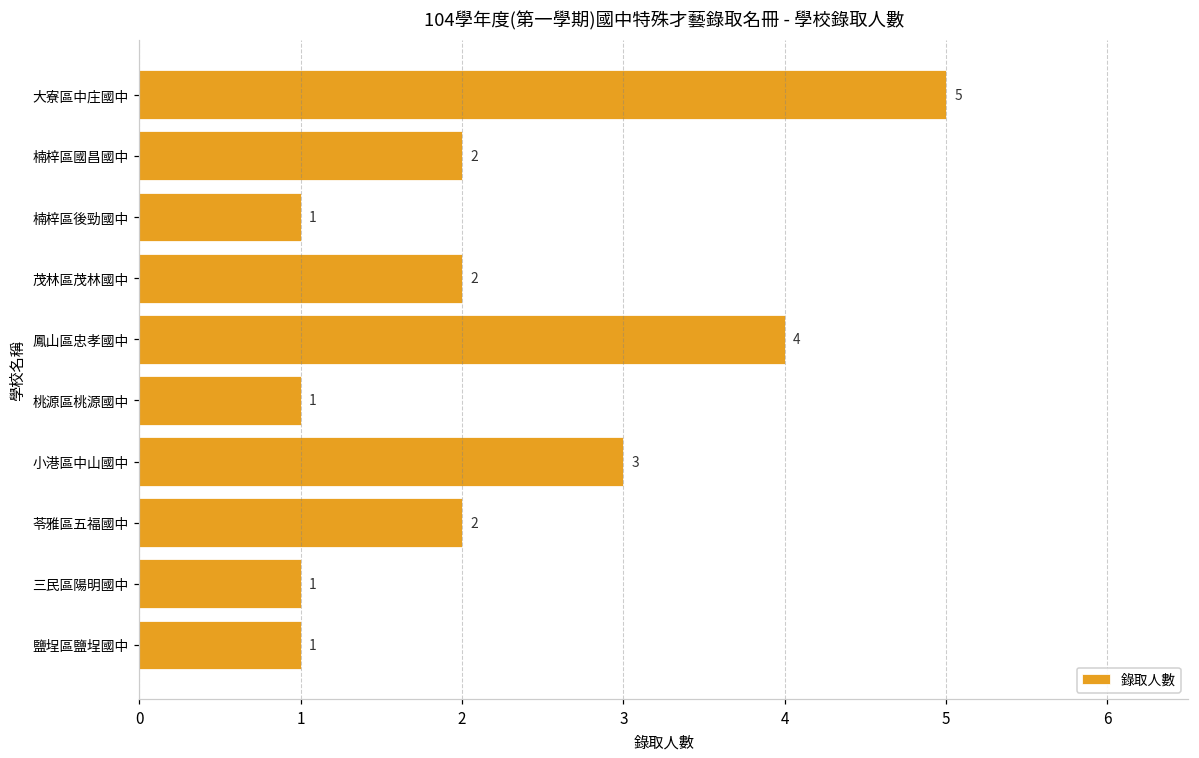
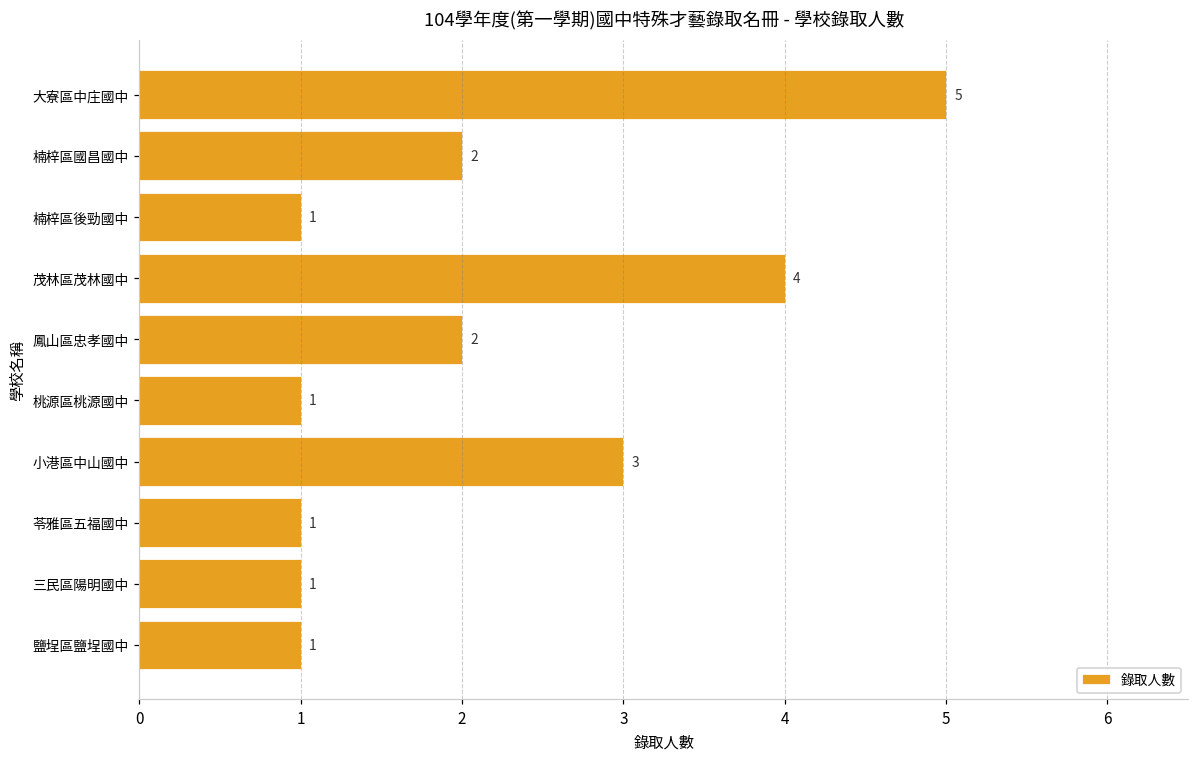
茂林區茂林國中: 2 -> 4
鳳山區忠孝國中: 4 -> 2
苓雅區五福國中: 2 -> 1
